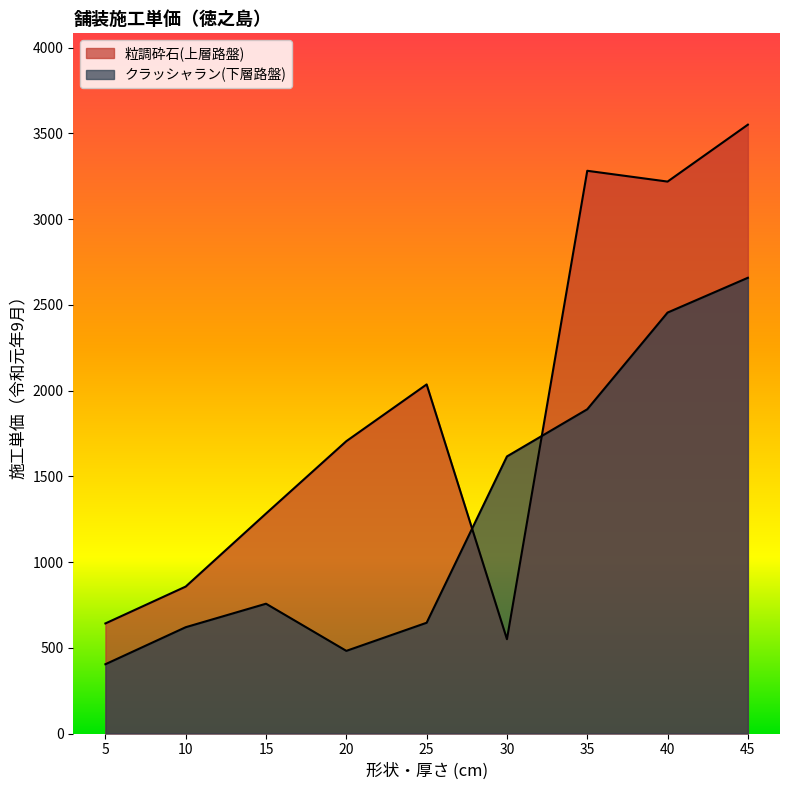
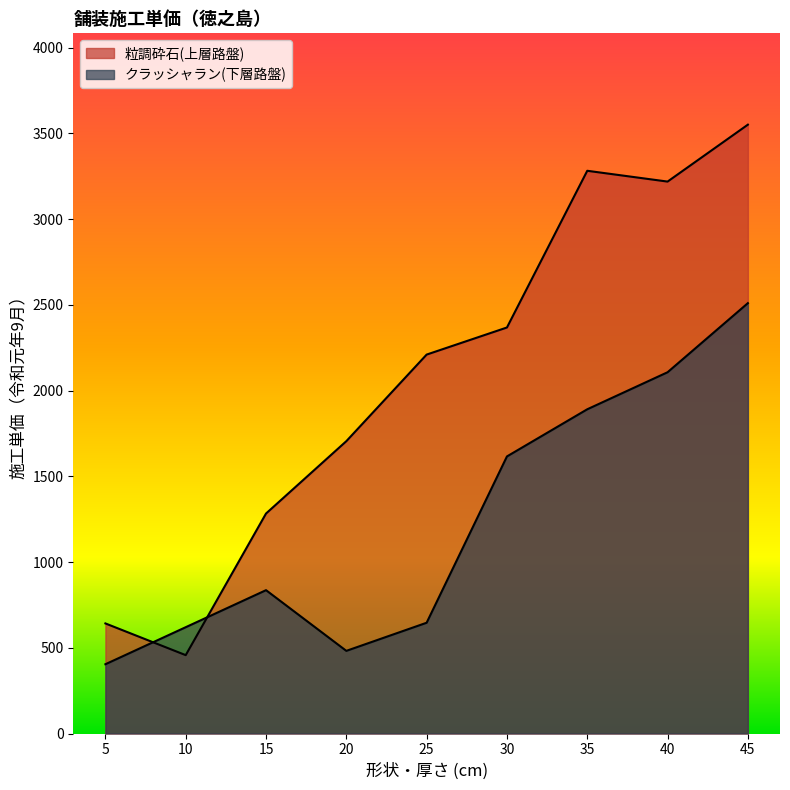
粒調砕石(上層路盤), 10: 860 -> 460
クラッシャラン(下層路盤), 15: 760 -> 840
粒調砕石(上層路盤), 25: 2040 -> 2210
粒調砕石(上層路盤), 30: 550 -> 2370
クラッシャラン(下層路盤), 40: 2460 -> 2110
クラッシャラン(下層路盤), 45: 2660 -> 2510
